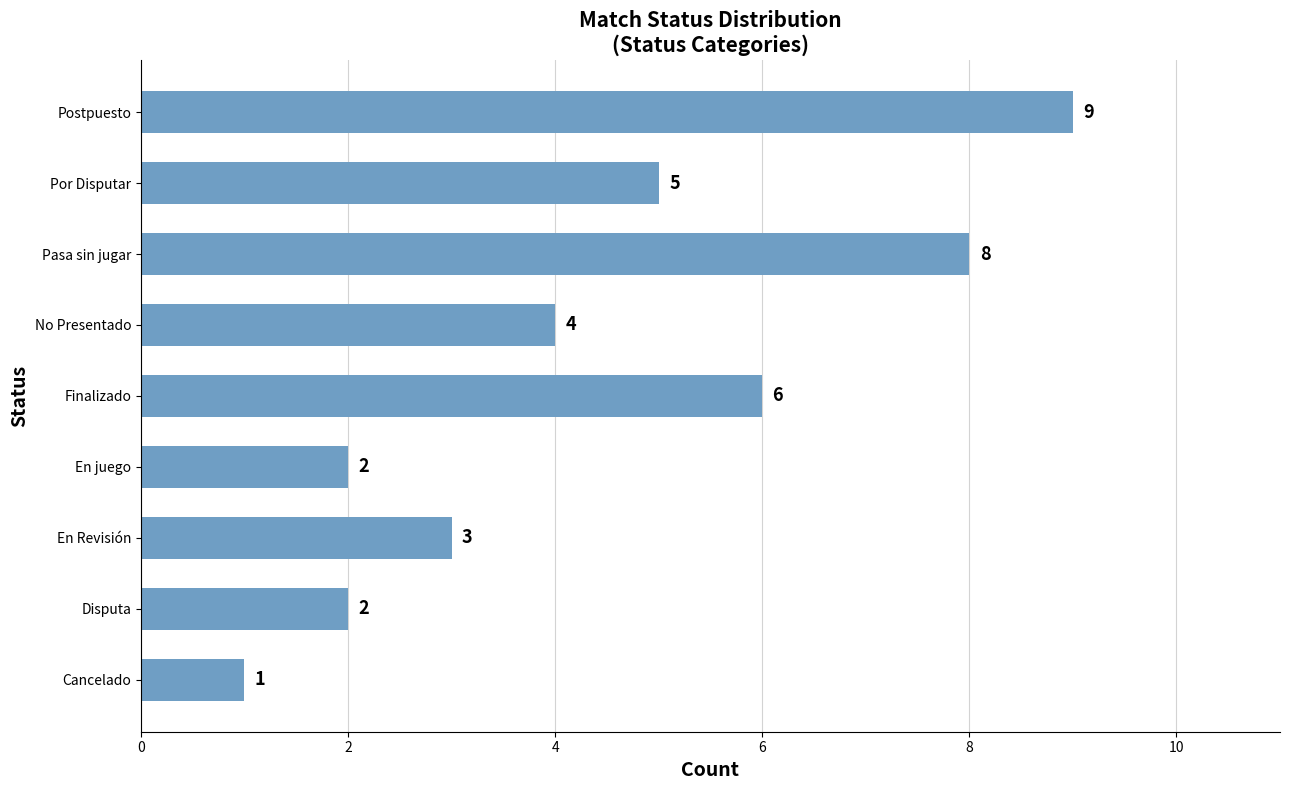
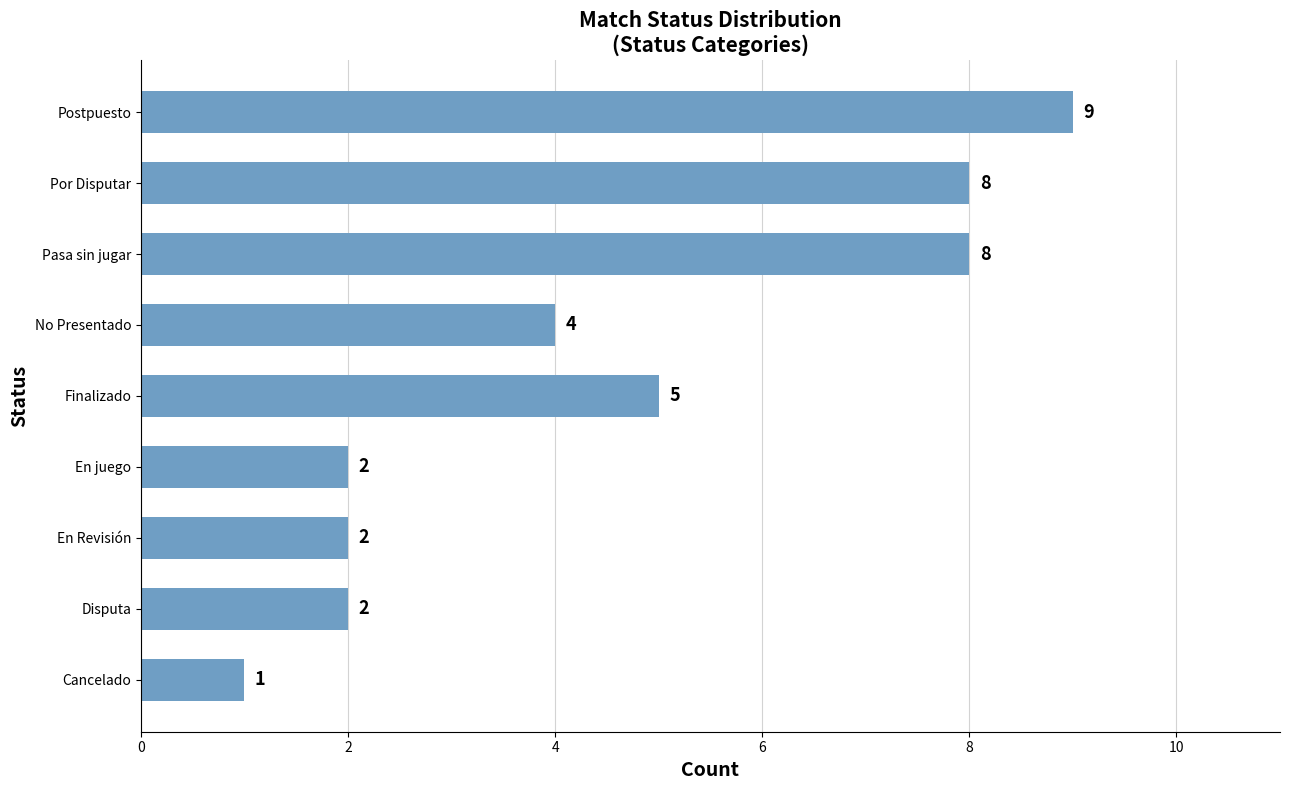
Por Disputar: 5 -> 8
Finalizado: 6 -> 5
En Revisión: 3 -> 2
